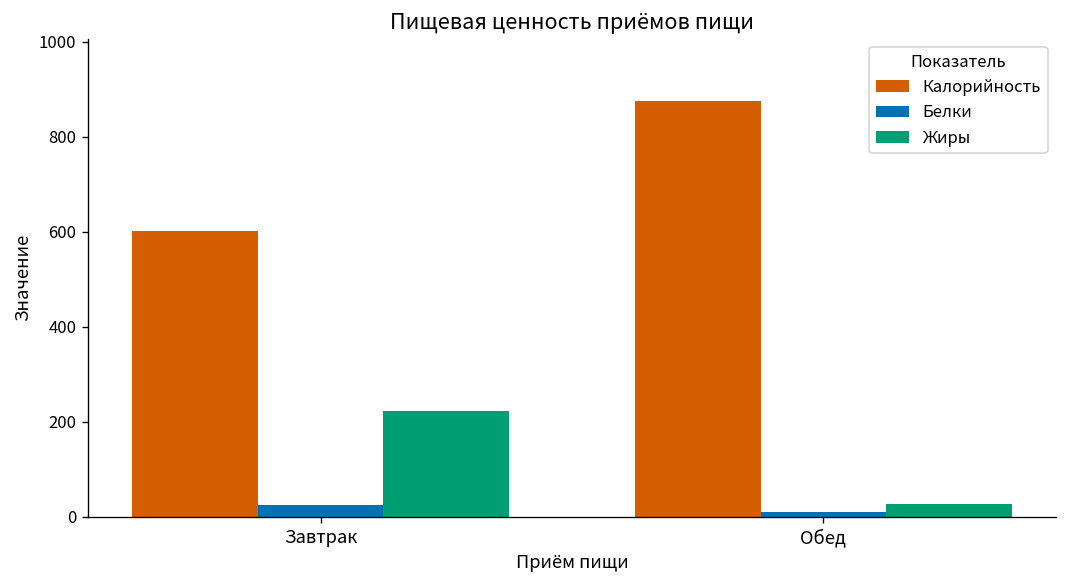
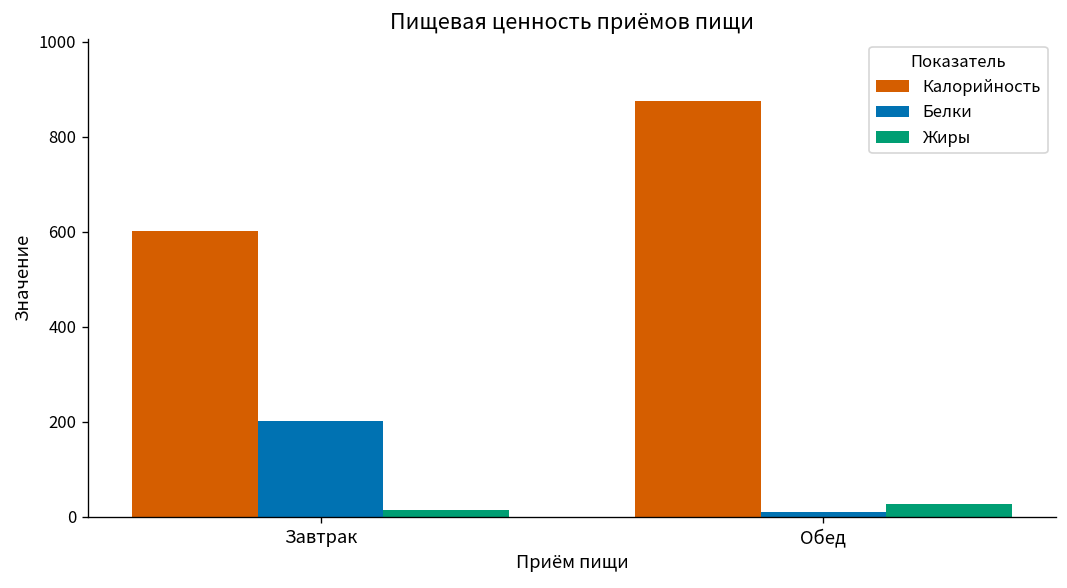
Белки, Завтрак: 30 -> 200
Жиры, Завтрак: 220 -> 10
